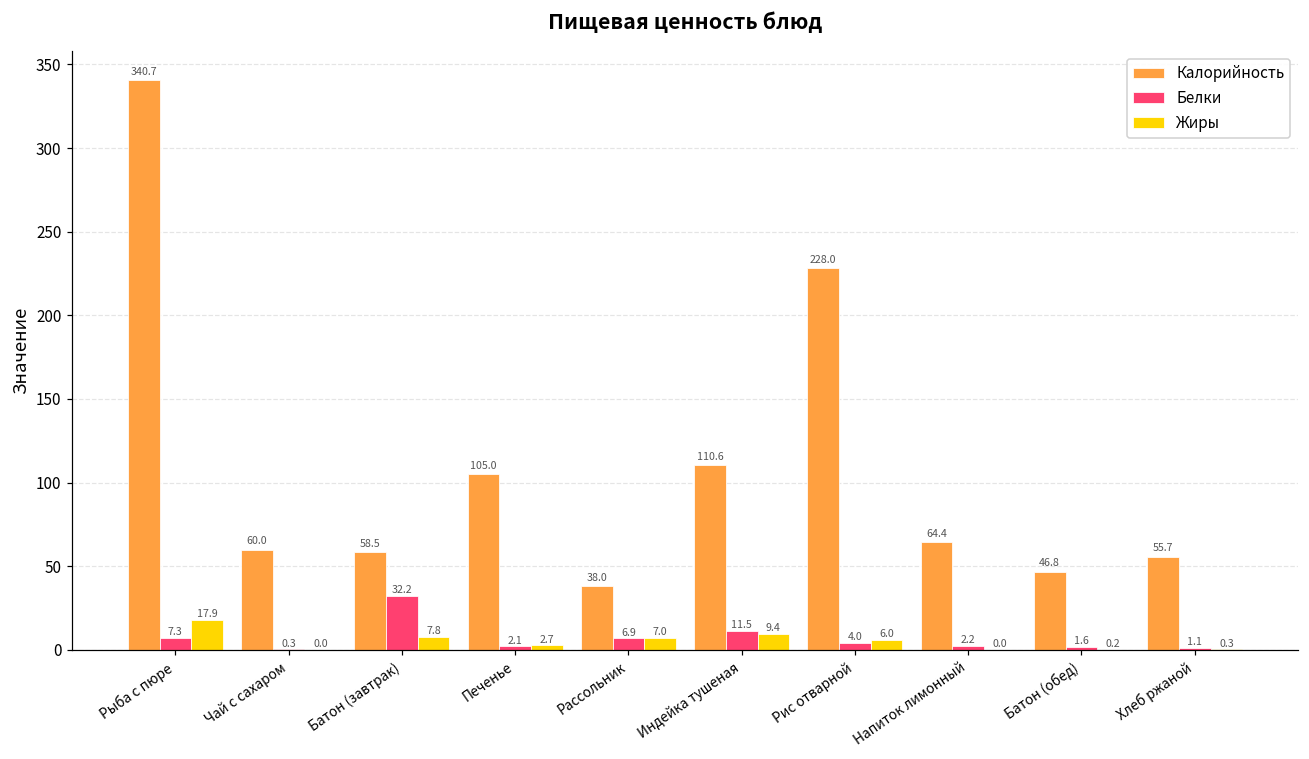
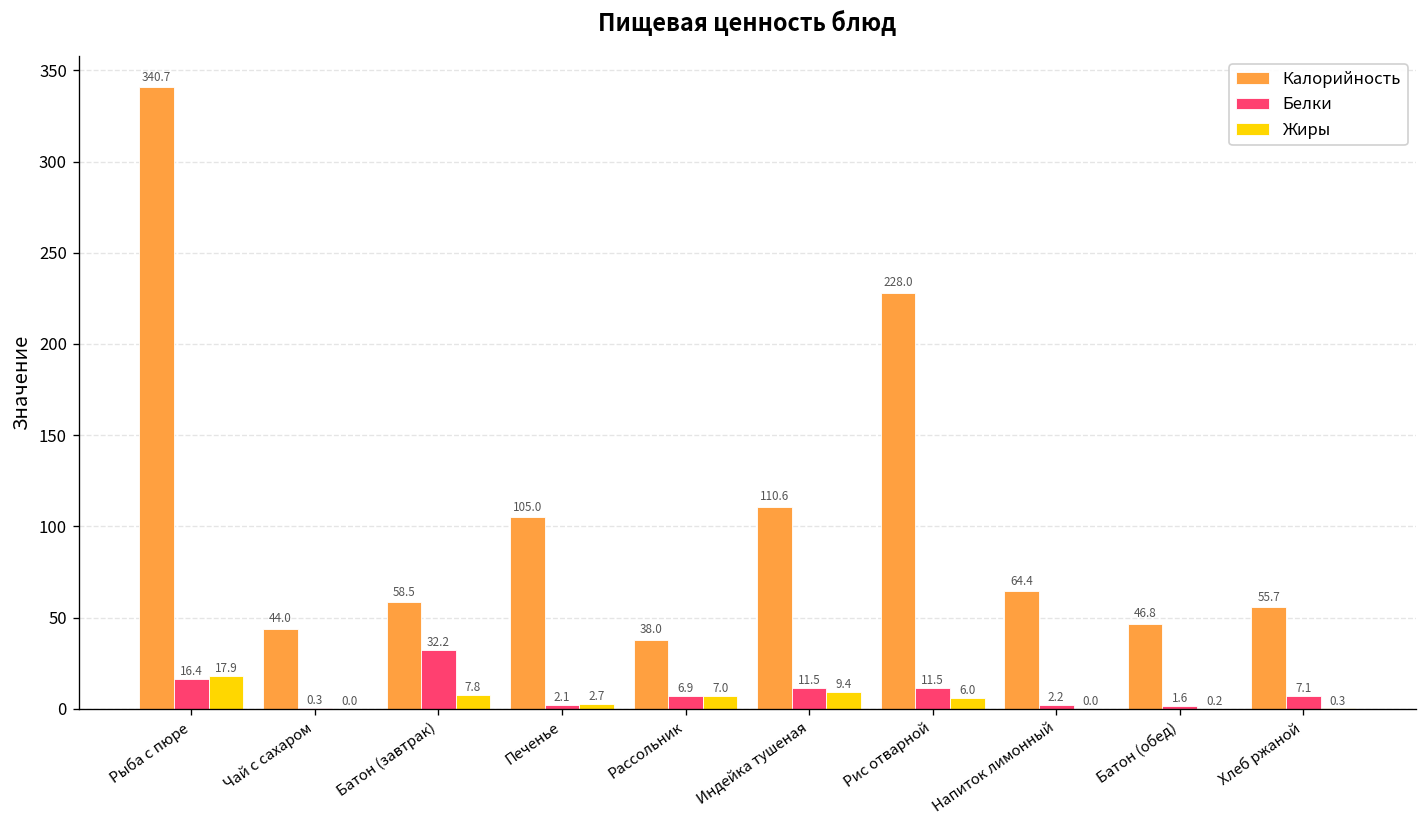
Белки, Рыба с пюре: 7.3 -> 16.4
Калорийность, Чай с сахаром: 60.0 -> 44.0
Белки, Рис отварной: 4.0 -> 11.5
Белки, Хлеб ржаной: 1.1 -> 7.1
